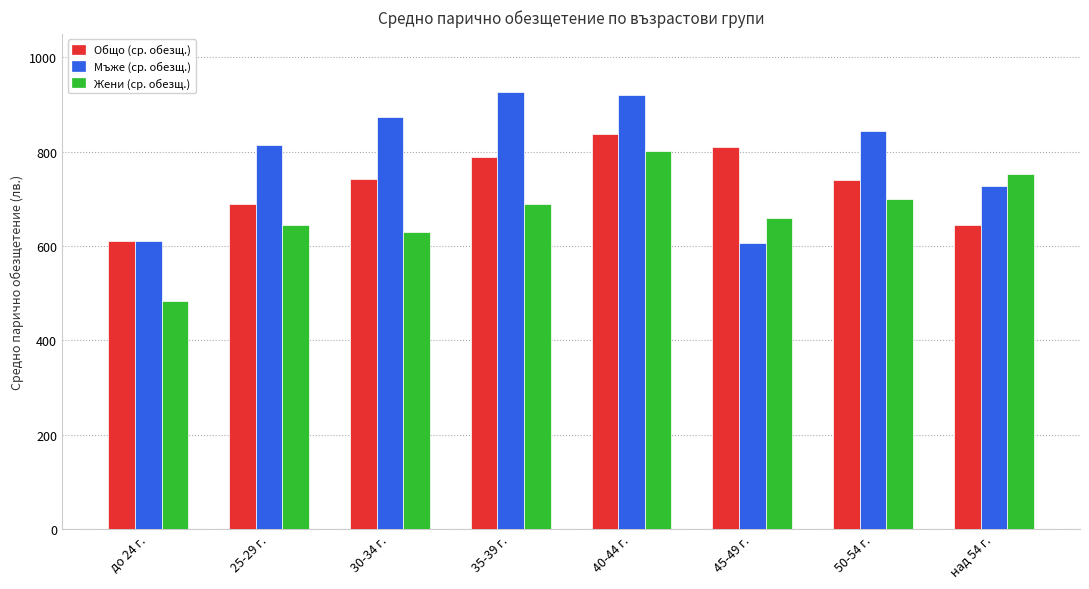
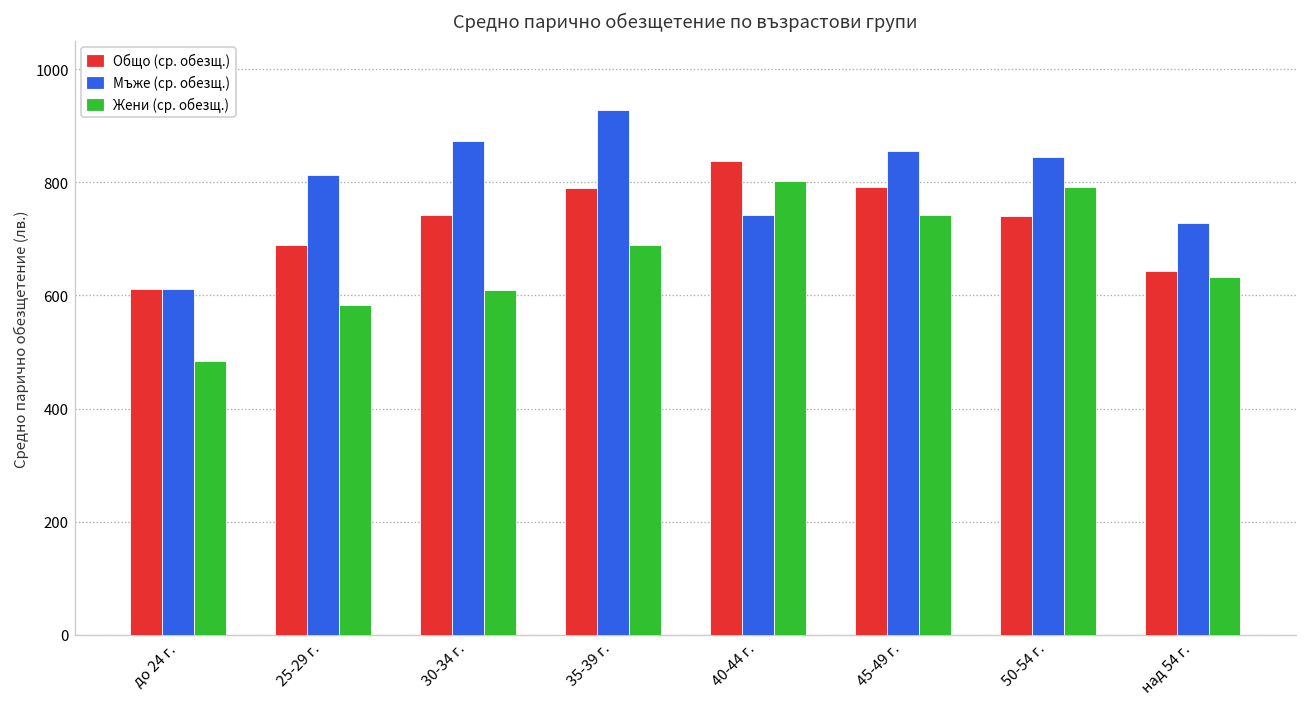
Жени (ср. обезщ.), 25-29 г.: 640 -> 580
Жени (ср. обезщ.), 30-34 г.: 630 -> 610
Мъже (ср. обезщ.), 40-44 г.: 920 -> 740
Общо (ср. обезщ.), 45-49 г.: 810 -> 790
Мъже (ср. обезщ.), 45-49 г.: 610 -> 860
Жени (ср. обезщ.), 45-49 г.: 660 -> 740
Жени (ср. обезщ.), 50-54 г.: 700 -> 790
Жени (ср. обезщ.), над 54 г.: 750 -> 630
